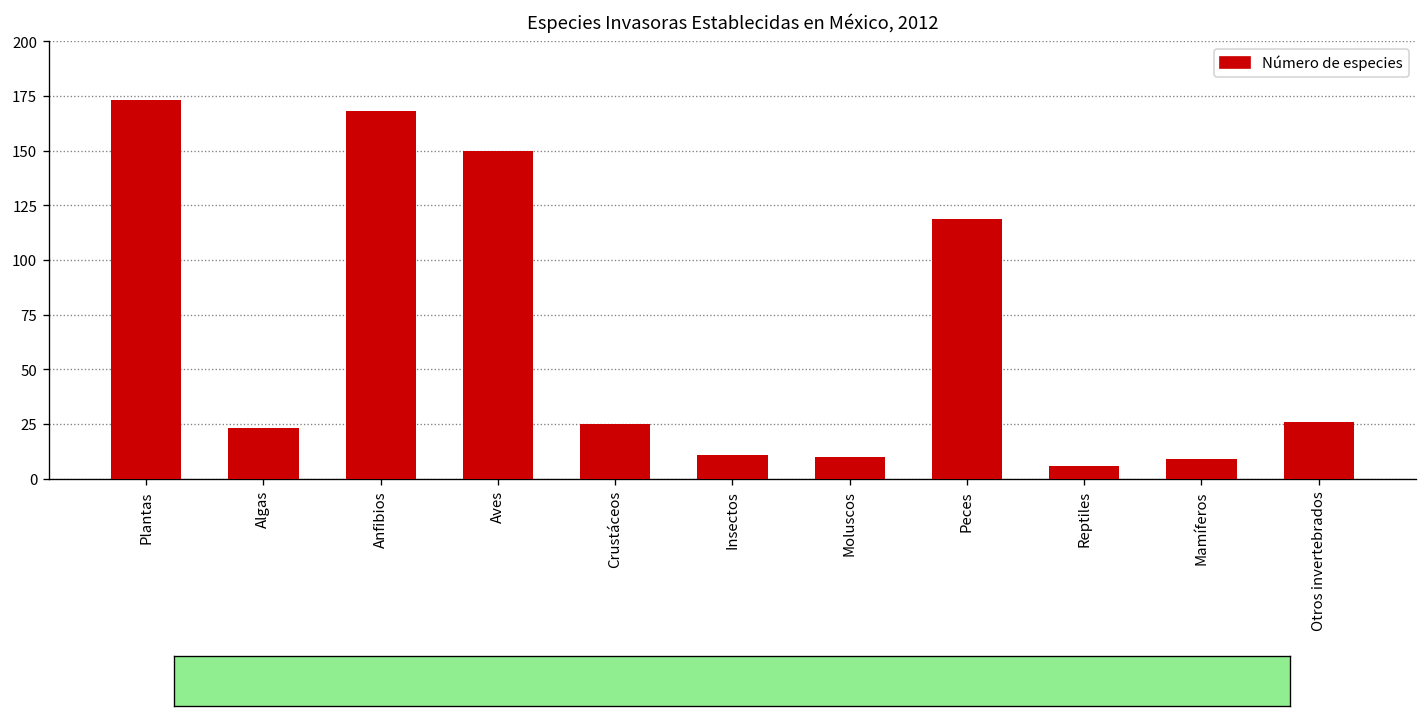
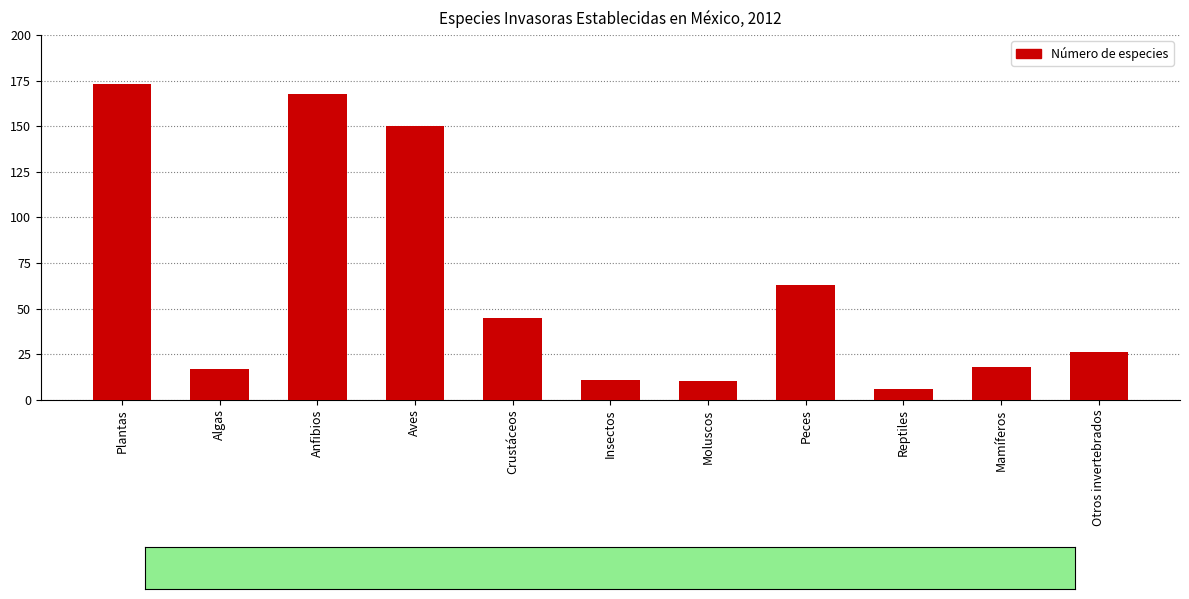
Algas: 23 -> 17
Crustáceos: 25 -> 45
Peces: 119 -> 63
Mamíferos: 9 -> 18
